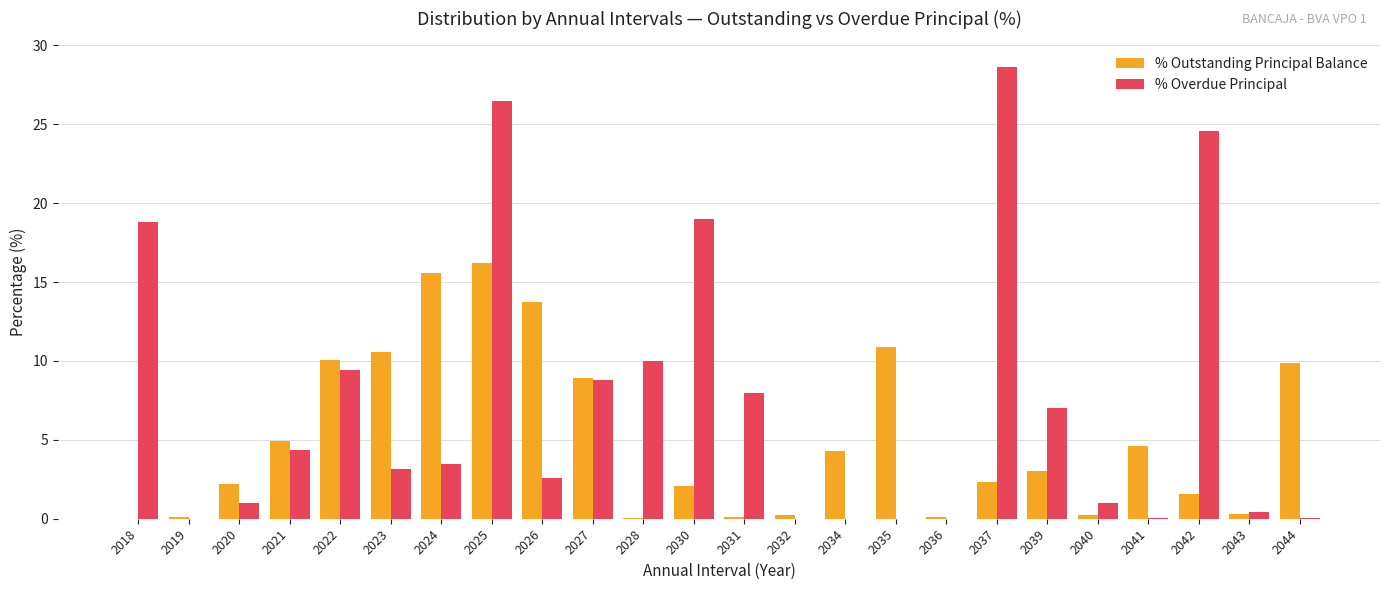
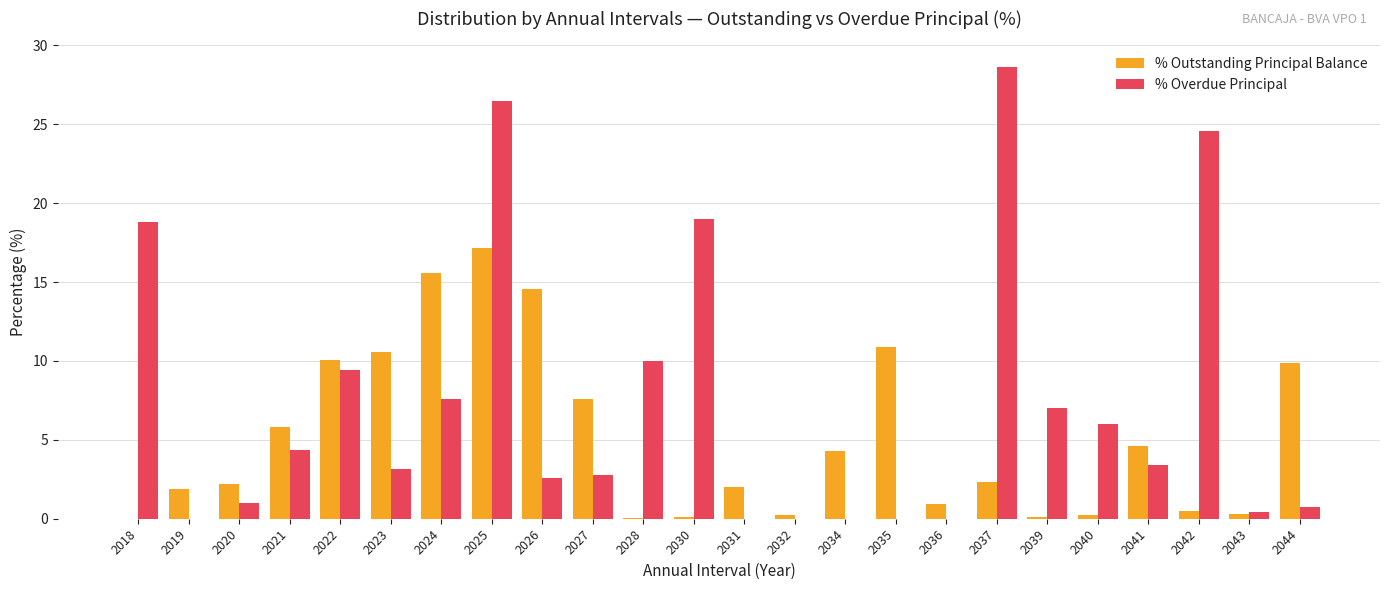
% Outstanding Principal Balance, 2019: 0.1 -> 1.9
% Outstanding Principal Balance, 2021: 4.9 -> 5.8
% Overdue Principal, 2024: 3.5 -> 7.6
% Outstanding Principal Balance, 2025: 16.2 -> 17.2
% Outstanding Principal Balance, 2026: 13.7 -> 14.5
% Outstanding Principal Balance, 2027: 9.0 -> 7.6
% Overdue Principal, 2027: 8.8 -> 2.8
% Outstanding Principal Balance, 2030: 2.1 -> 0.1
% Outstanding Principal Balance, 2031: 0.1 -> 2.0
% Overdue Principal, 2031: 8 -> 0
% Outstanding Principal Balance, 2036: 0.1 -> 1.0
% Outstanding Principal Balance, 2039: 3.0 -> 0.1
% Overdue Principal, 2040: 1 -> 6
% Overdue Principal, 2041: 0.1 -> 3.4
% Outstanding Principal Balance, 2042: 1.6 -> 0.5
% Overdue Principal, 2044: 0.1 -> 0.8
